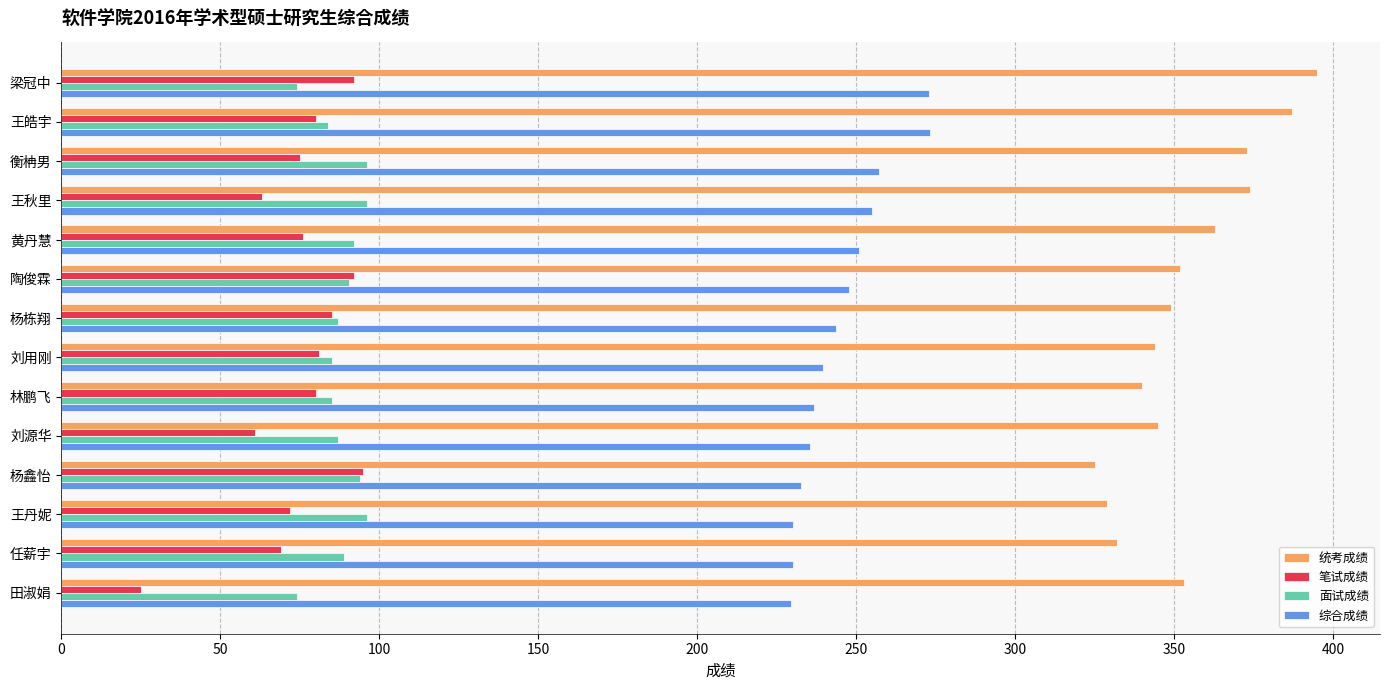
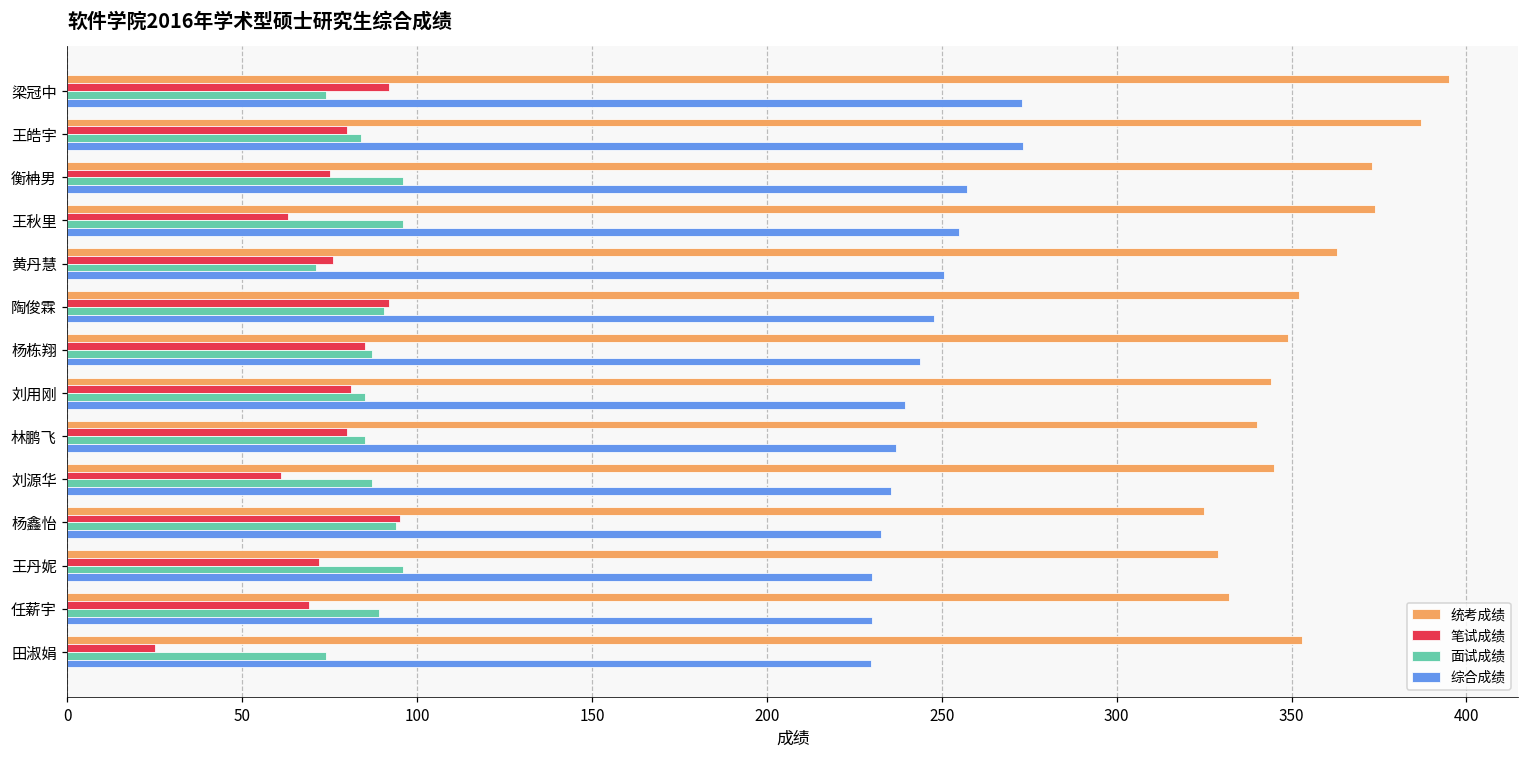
面试成绩, 黄丹慧: 92 -> 71
